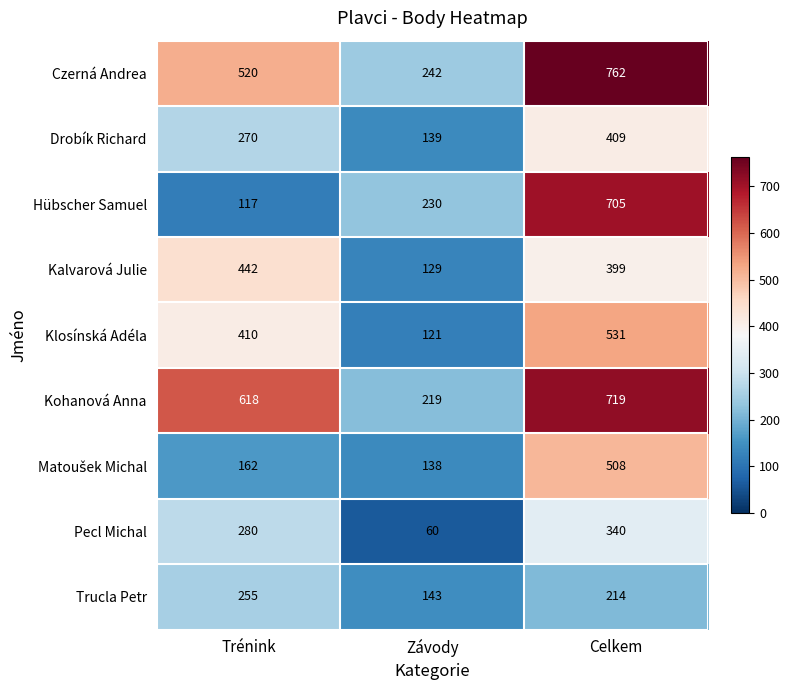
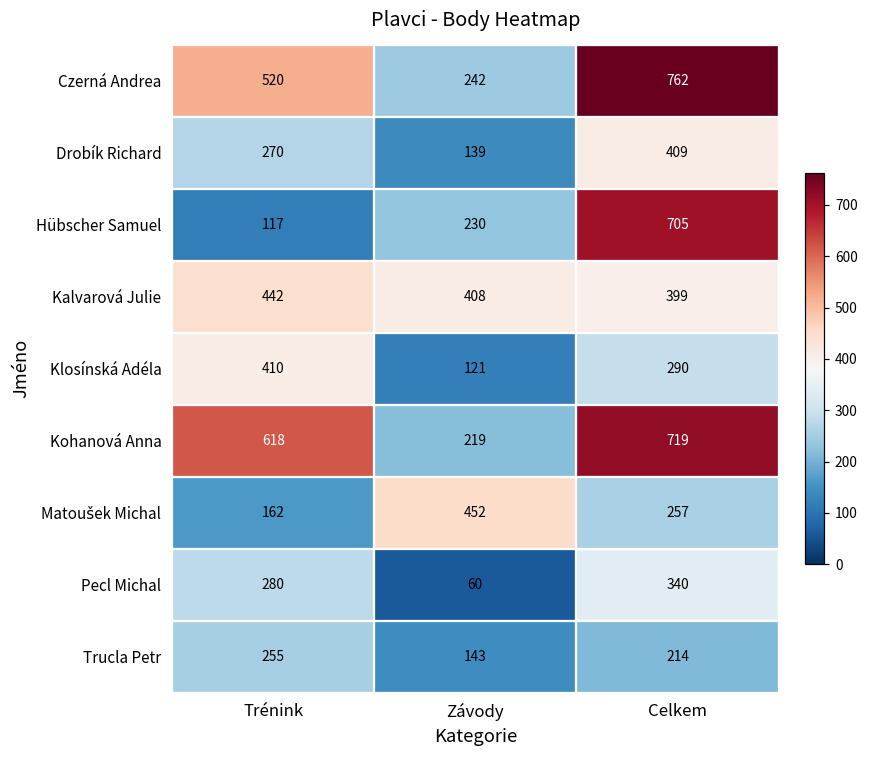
Kalvarová Julie, Závody: 129 -> 408
Klosínská Adéla, Celkem: 531 -> 290
Matoušek Michal, Závody: 138 -> 452
Matoušek Michal, Celkem: 508 -> 257
